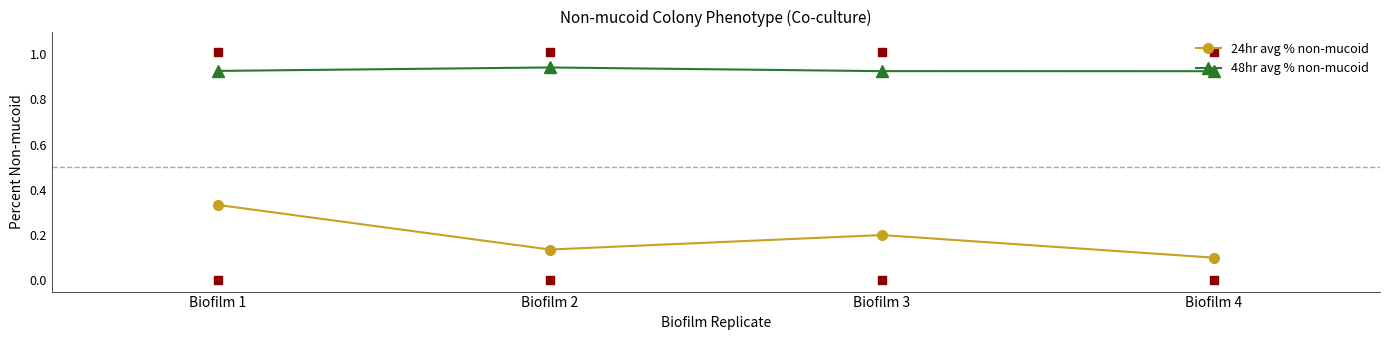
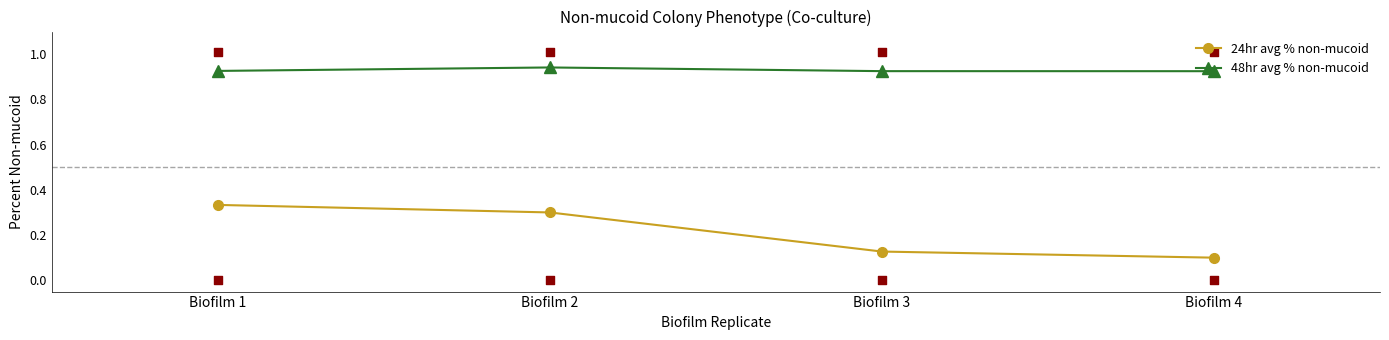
24hr avg % non-mucoid, Biofilm 2: 0.14 -> 0.30
24hr avg % non-mucoid, Biofilm 3: 0.20 -> 0.13
